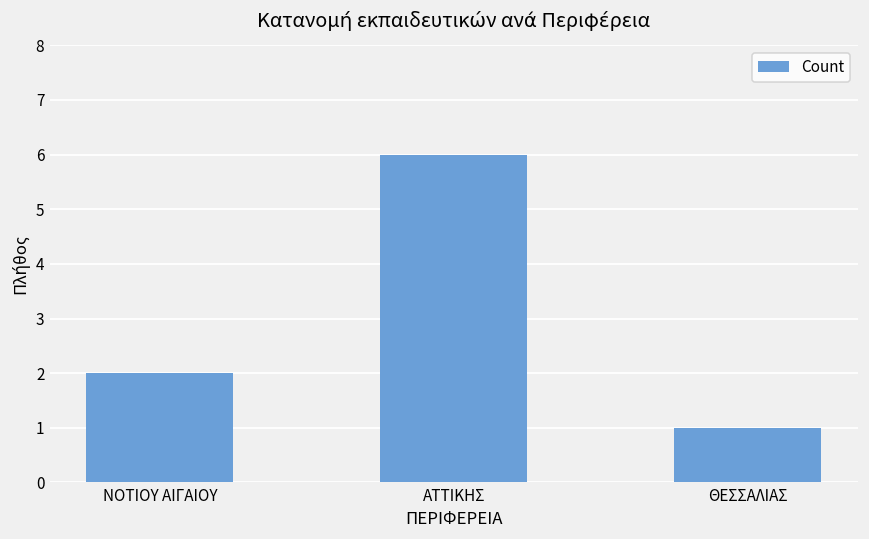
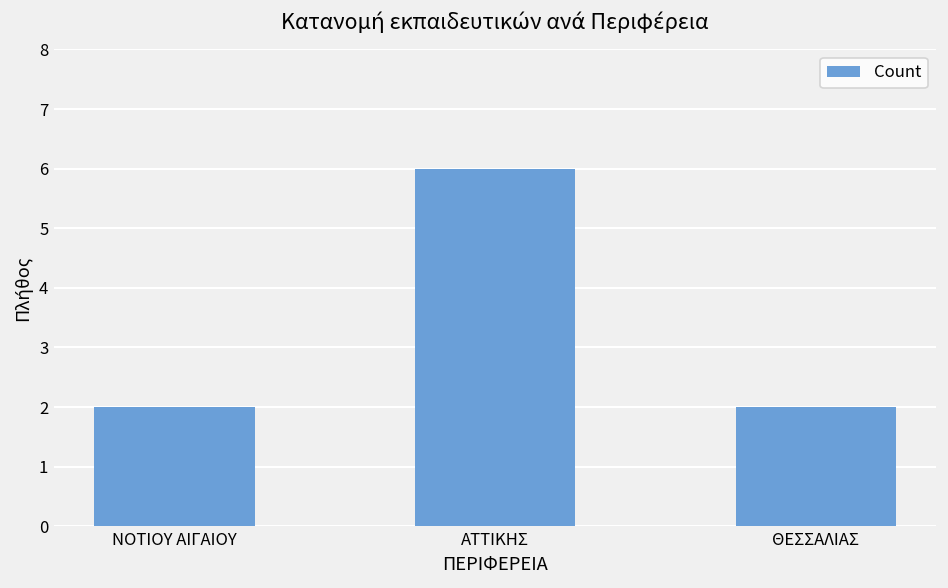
ΘΕΣΣΑΛΙΑΣ: 1 -> 2
